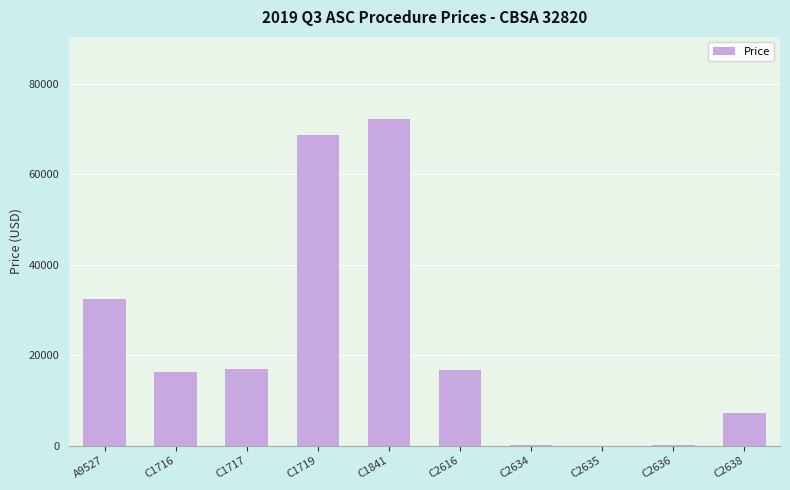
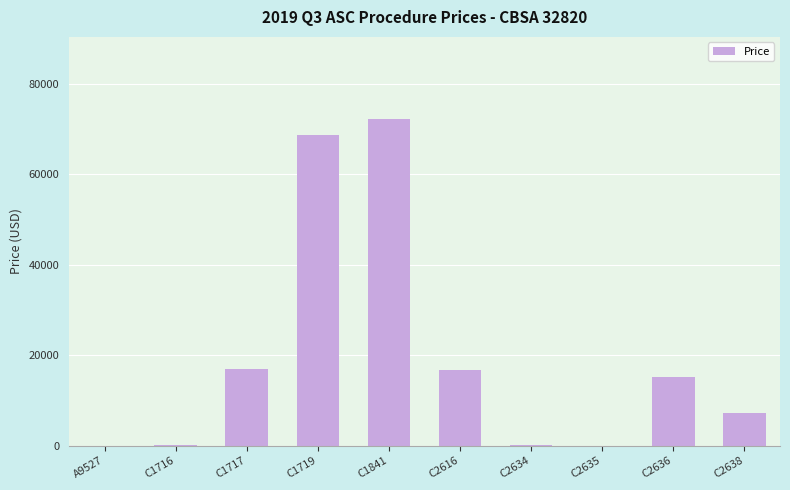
A9527: 32000 -> 0
C1716: 16000 -> 0
C2636: 0 -> 15000
